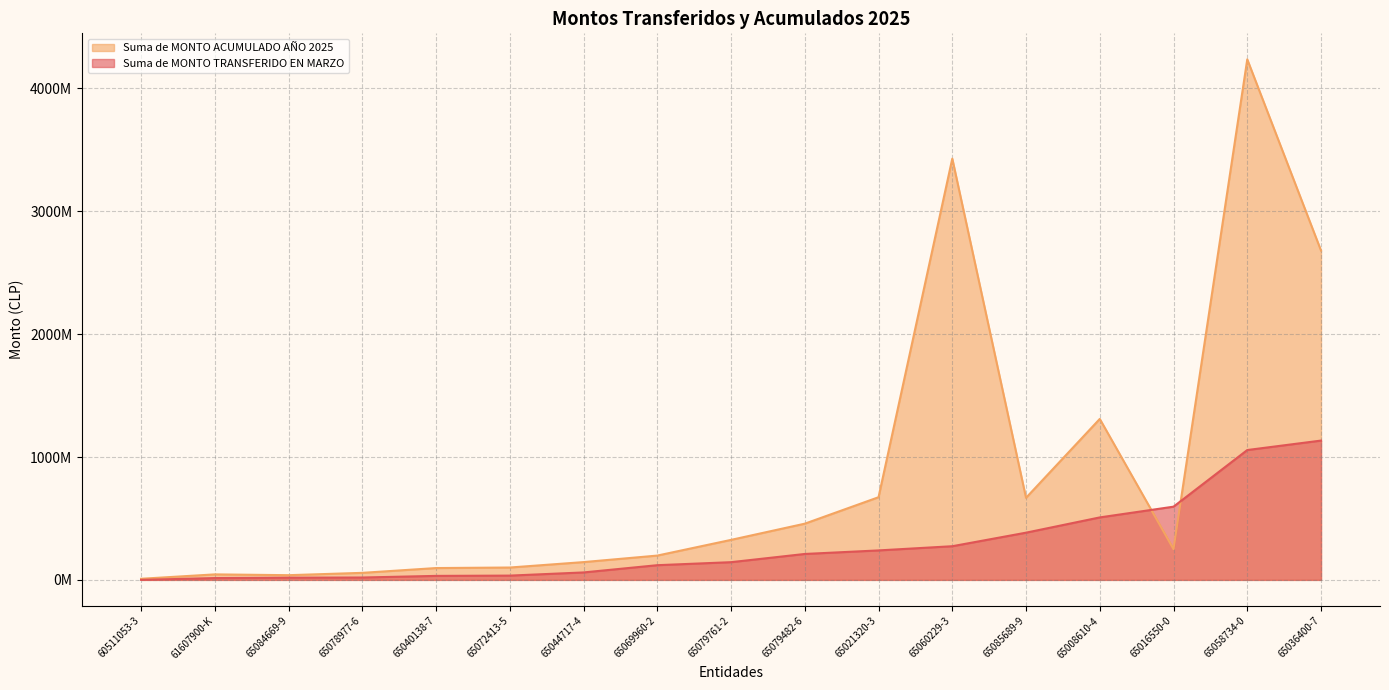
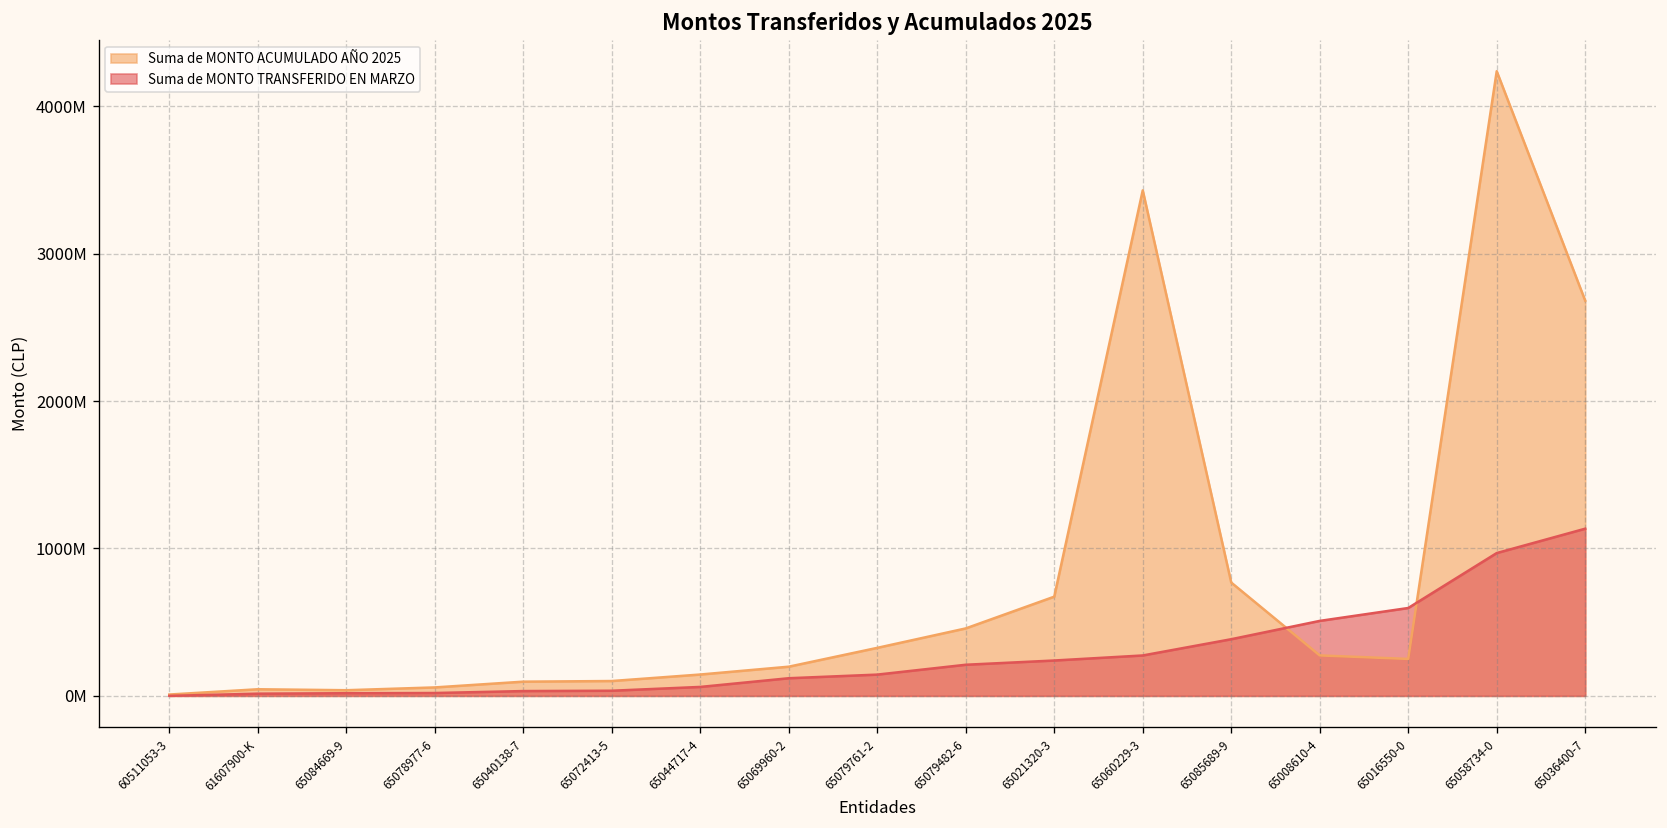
Suma de MONTO ACUMULADO AÑO 2025, 65085689-9: 670000000 -> 770000000
Suma de MONTO ACUMULADO AÑO 2025, 65008610-4: 1310000000 -> 270000000
Suma de MONTO TRANSFERIDO EN MARZO, 65058734-0: 1060000000 -> 970000000
